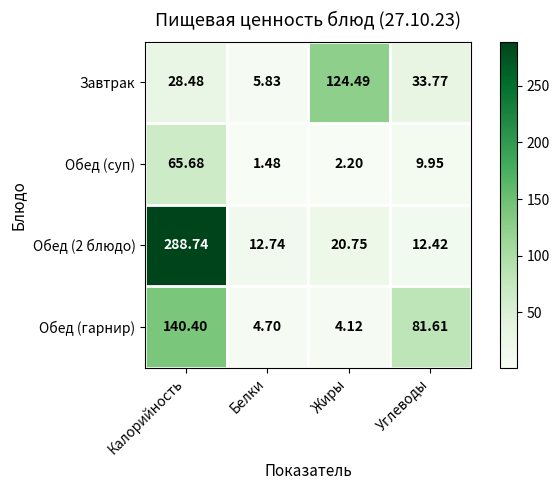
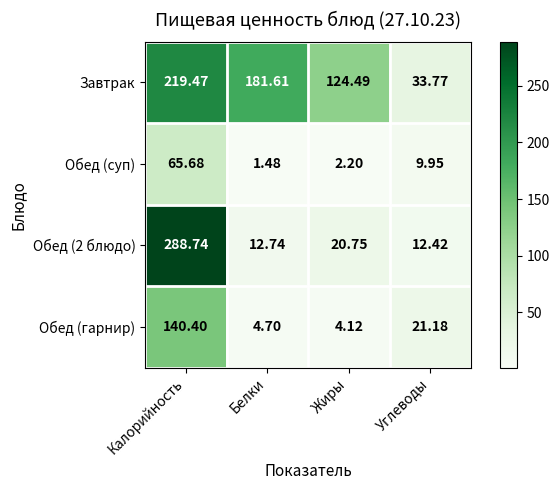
Завтрак, Калорийность: 28.48 -> 219.47
Завтрак, Белки: 5.83 -> 181.61
Обед (гарнир), Углеводы: 81.61 -> 21.18
